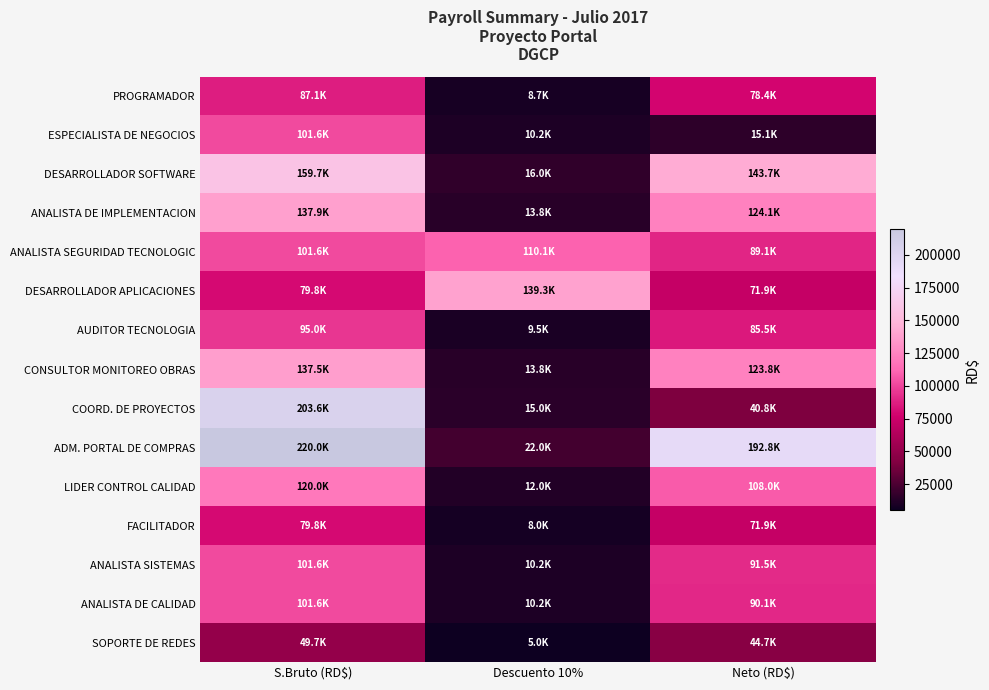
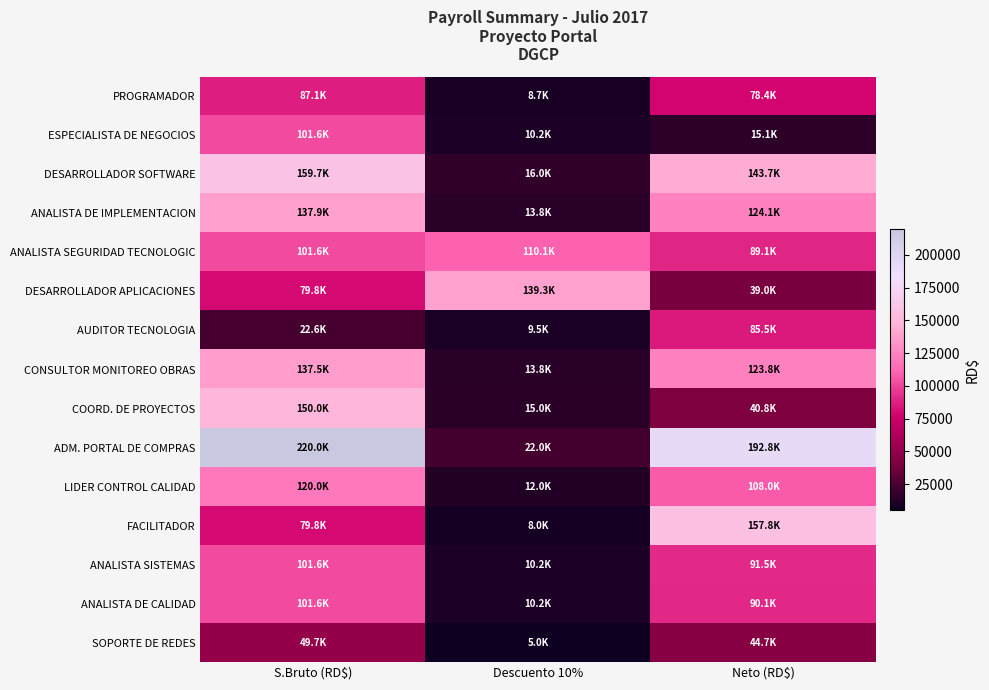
DESARROLLADOR APLICACIONES, Neto (RD$): 71.9K -> 39.0K
AUDITOR TECNOLOGIA, S.Bruto (RD$): 95.0K -> 22.6K
COORD. DE PROYECTOS, S.Bruto (RD$): 203.6K -> 150.0K
FACILITADOR, Neto (RD$): 71.9K -> 157.8K
